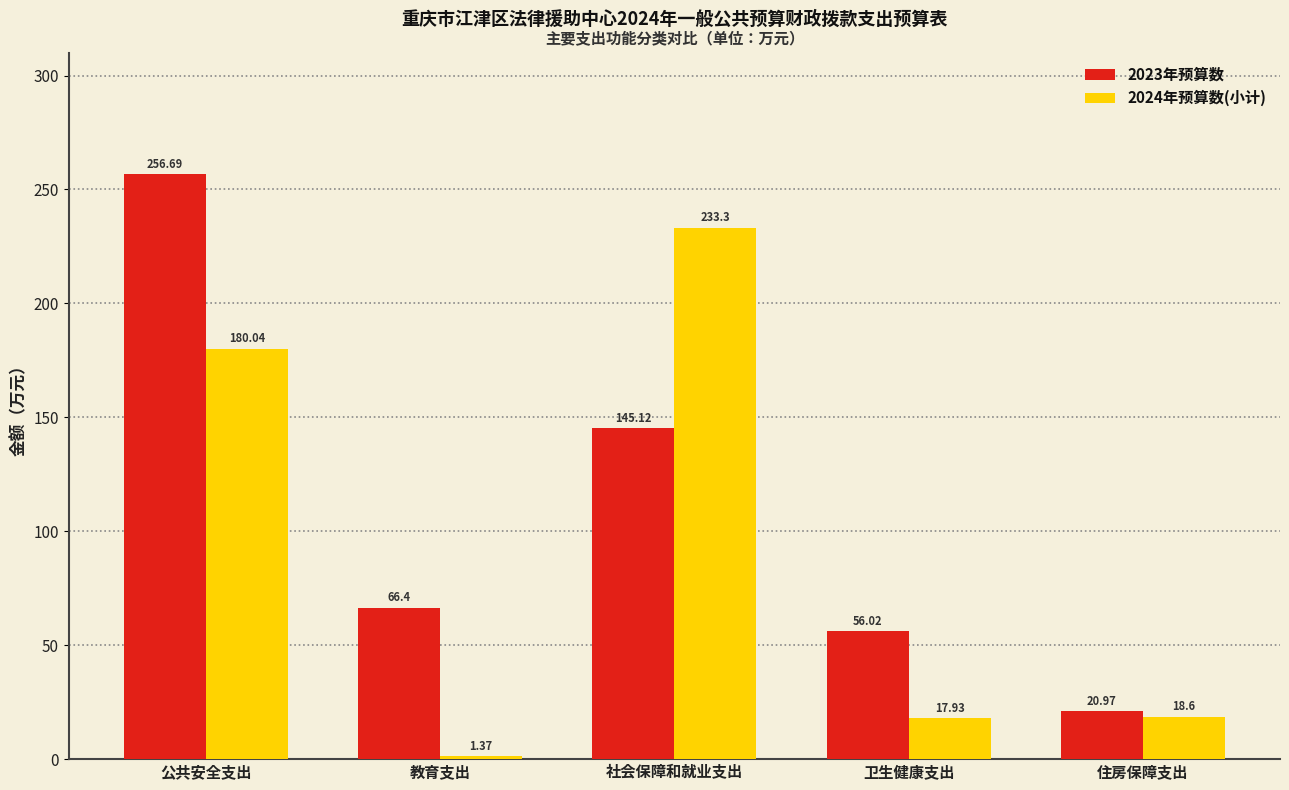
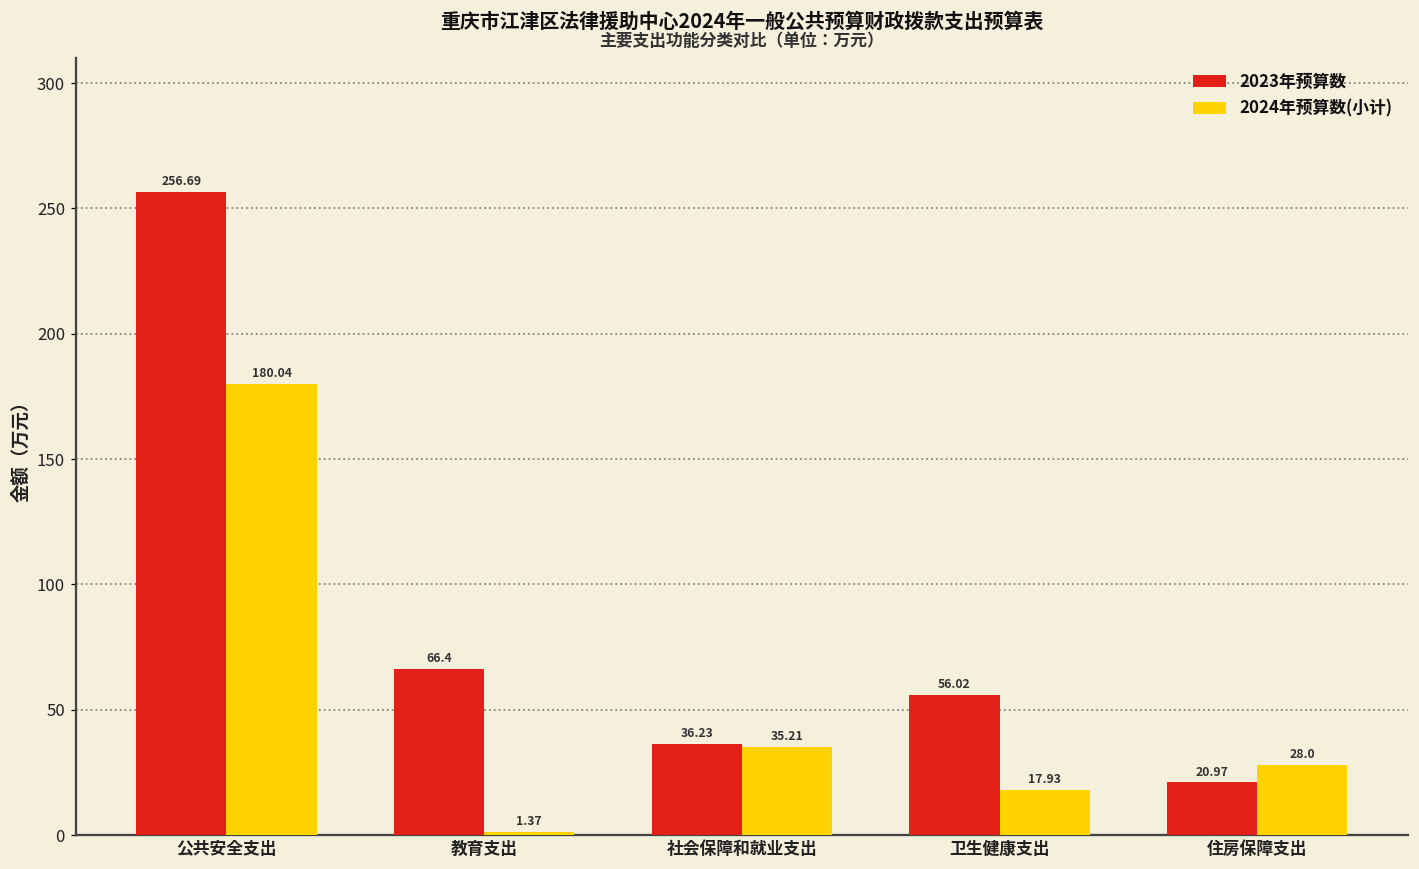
2023年预算数, 社会保障和就业支出: 145.12 -> 36.23
2024年预算数(小计), 社会保障和就业支出: 233.3 -> 35.21
2024年预算数(小计), 住房保障支出: 18.6 -> 28.0
